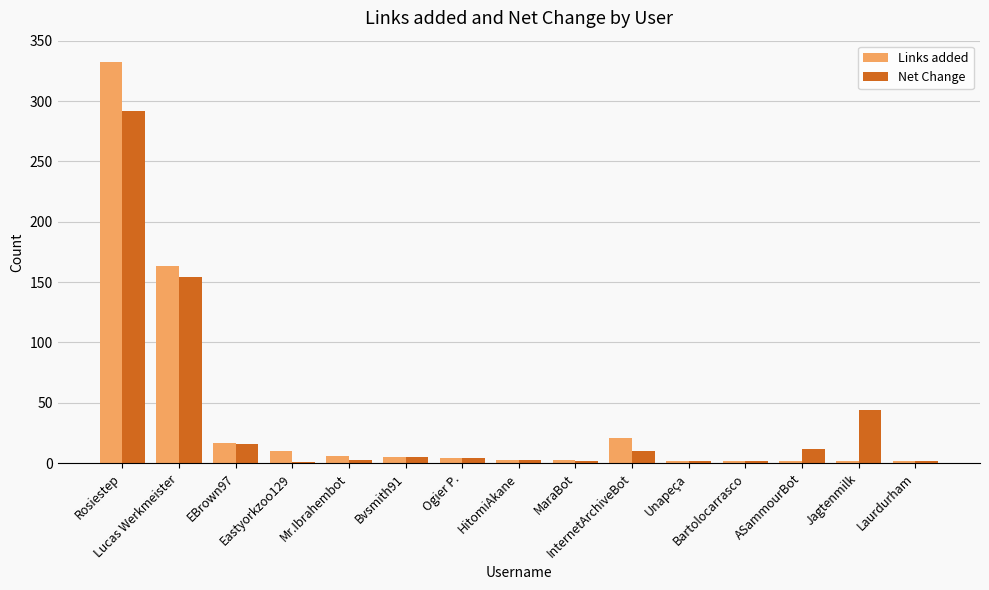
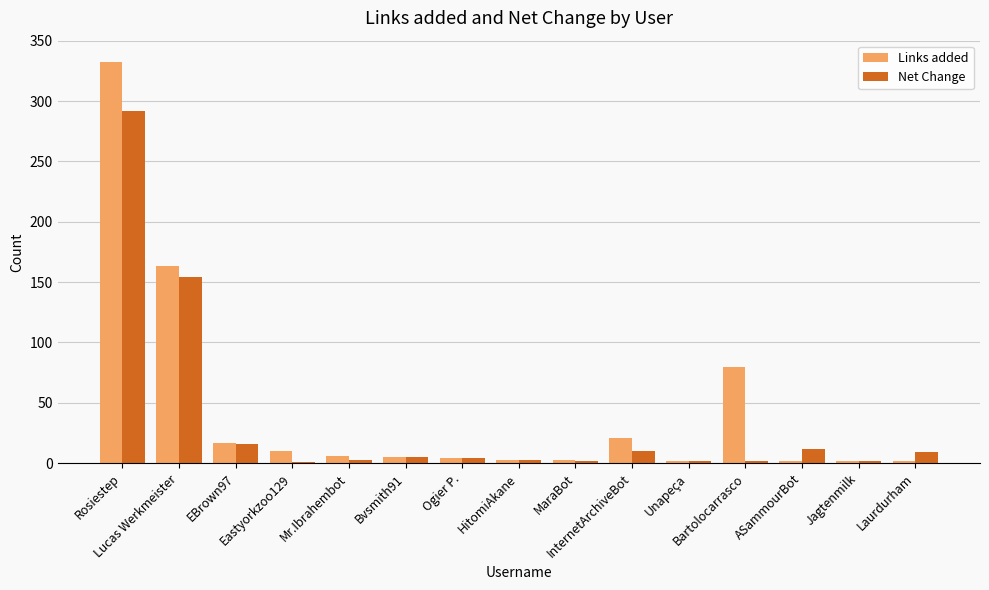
Links added, Bartolocarrasco: 2 -> 80
Net Change, Jagtenmilk: 44 -> 2
Net Change, Laurdurham: 2 -> 9
